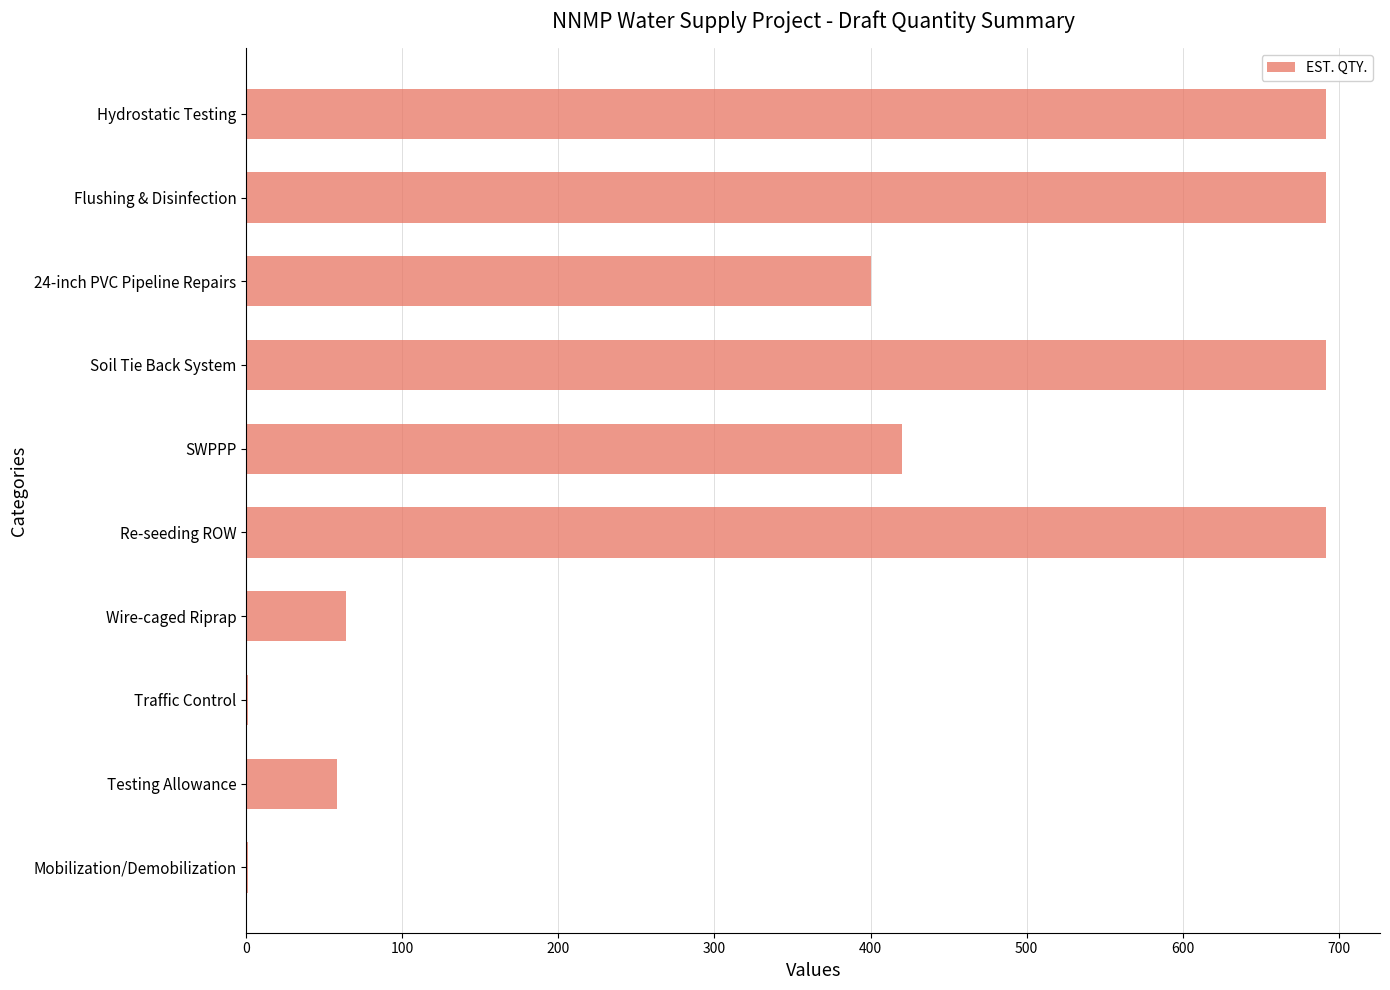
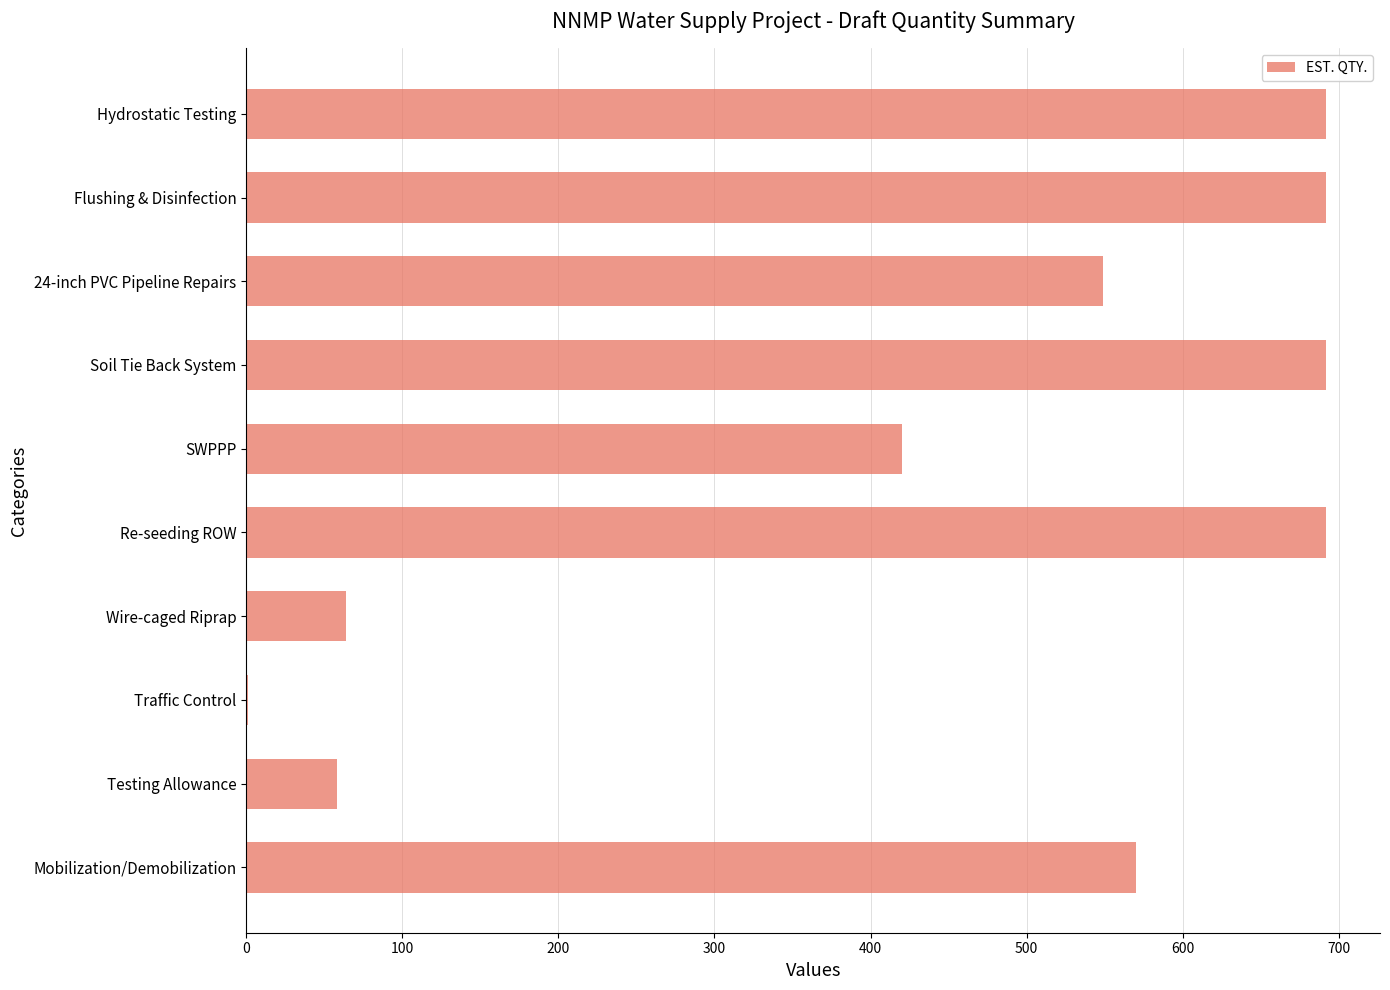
24-inch PVC Pipeline Repairs: 400 -> 549
Mobilization/Demobilization: 1 -> 570
